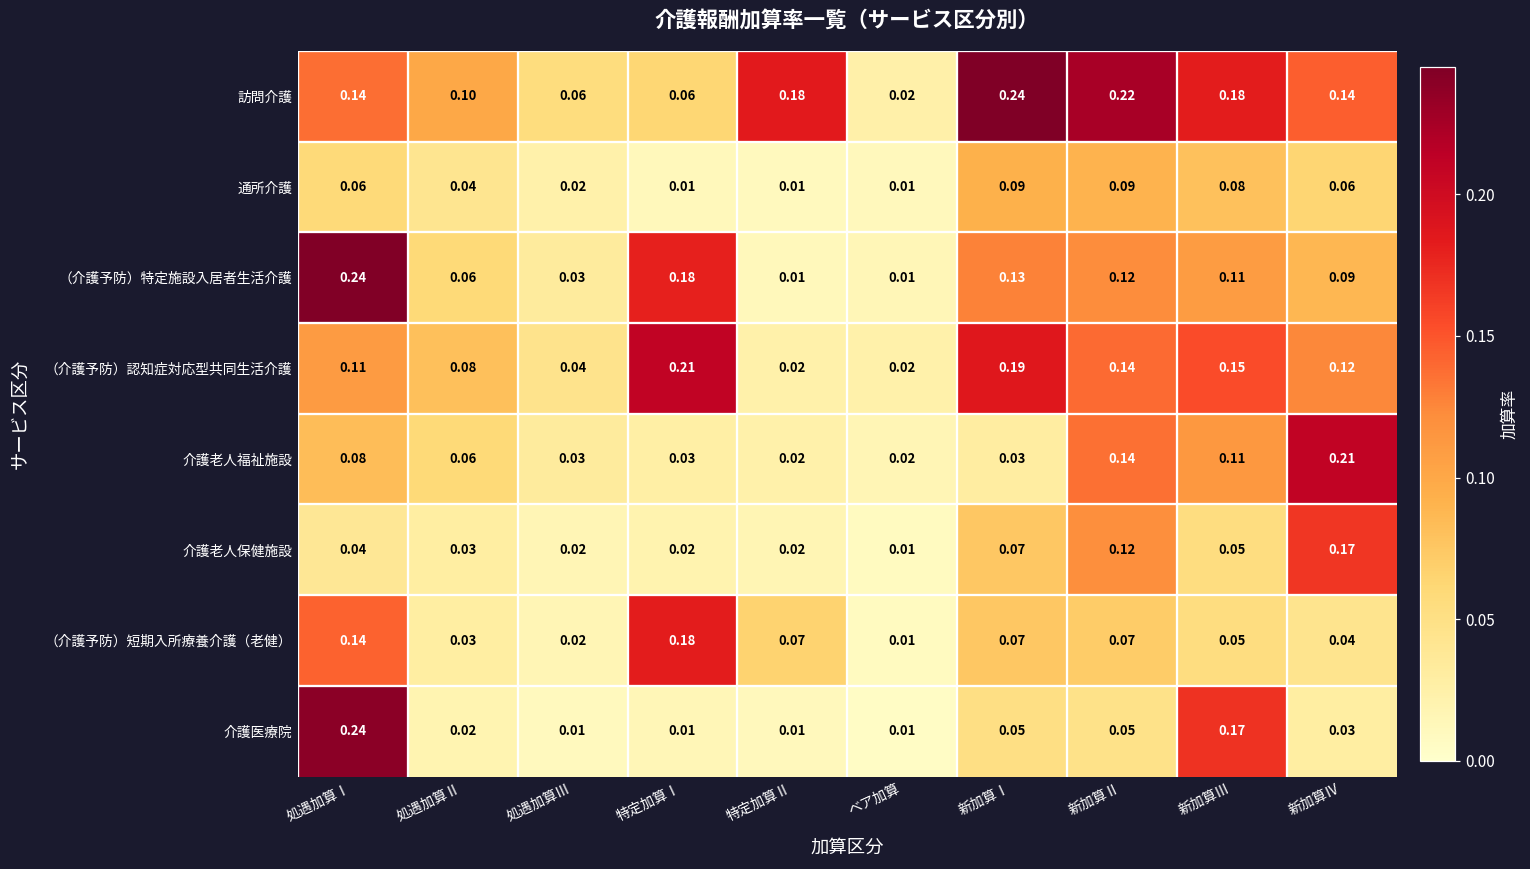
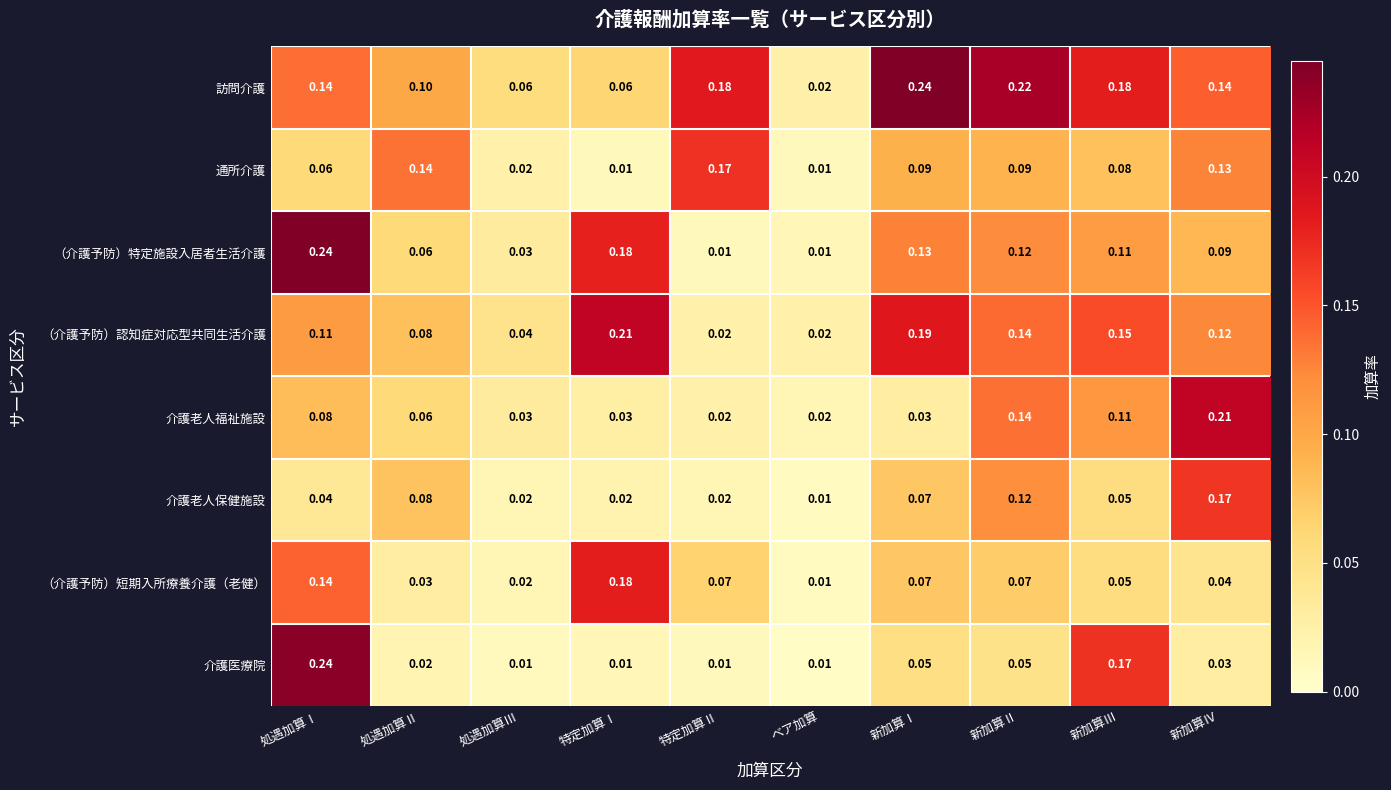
通所介護, 処遇加算Ⅱ: 0.04 -> 0.14
通所介護, 特定加算Ⅱ: 0.01 -> 0.17
通所介護, 新加算Ⅳ: 0.06 -> 0.13
介護老人保健施設, 処遇加算Ⅱ: 0.03 -> 0.08
